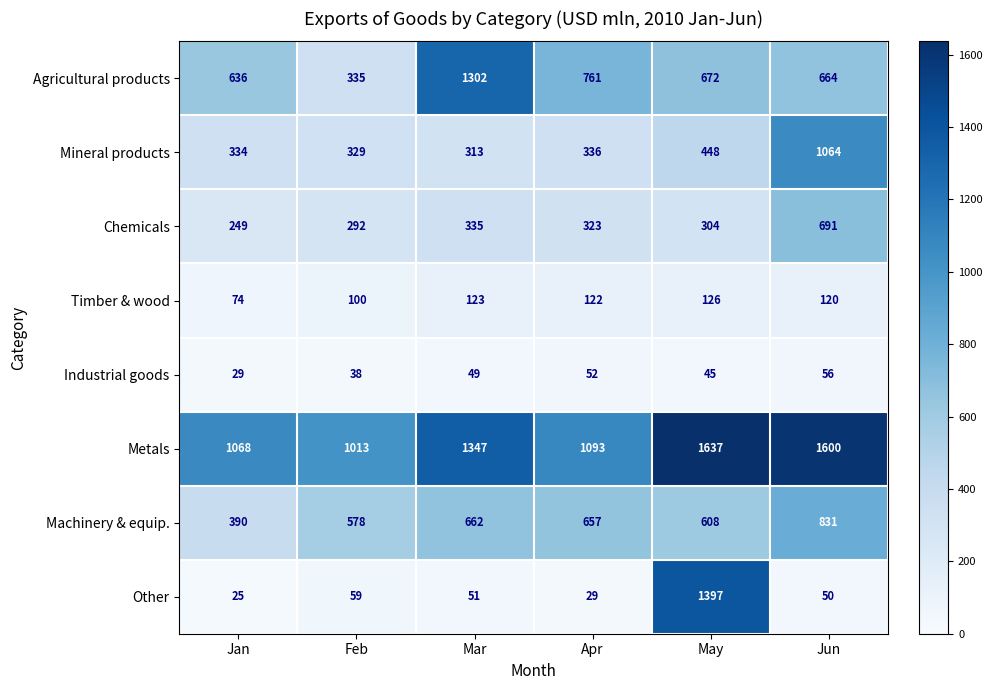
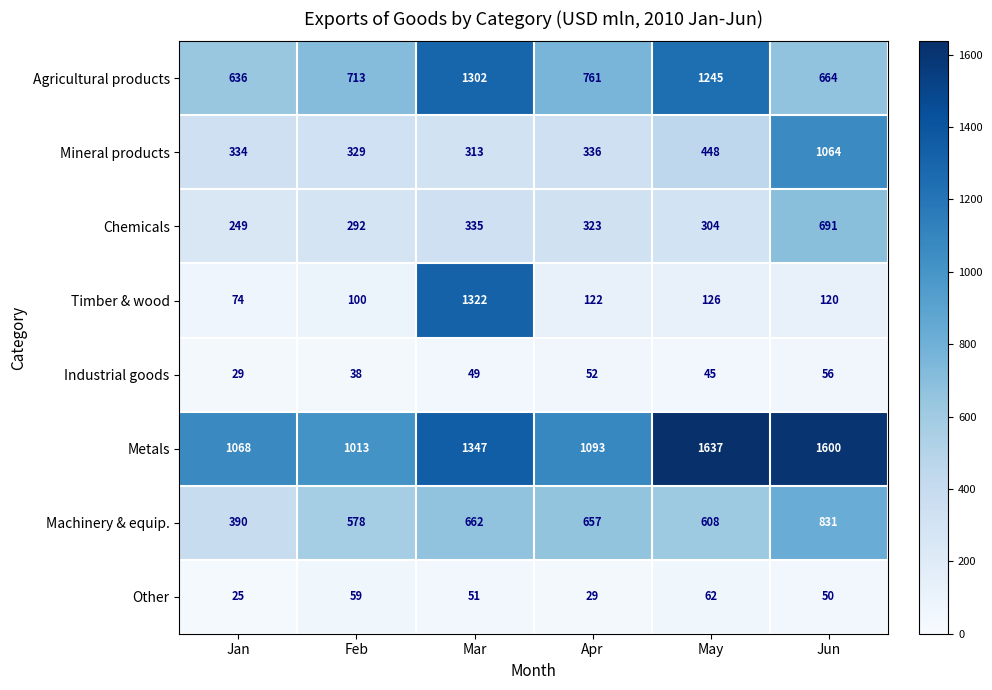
Agricultural products, Feb: 335 -> 713
Agricultural products, May: 672 -> 1245
Timber & wood, Mar: 123 -> 1322
Other, May: 1397 -> 62
